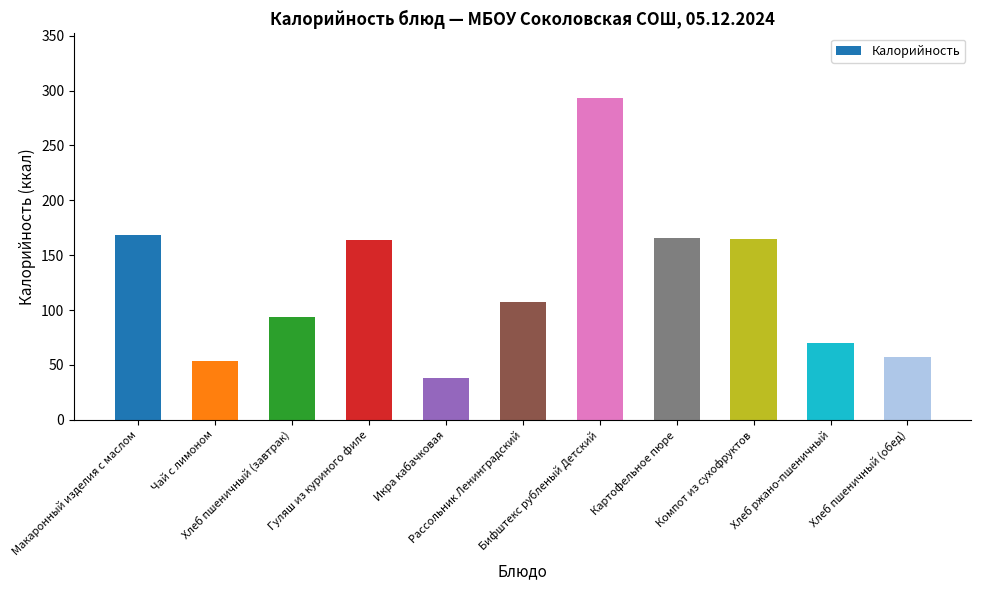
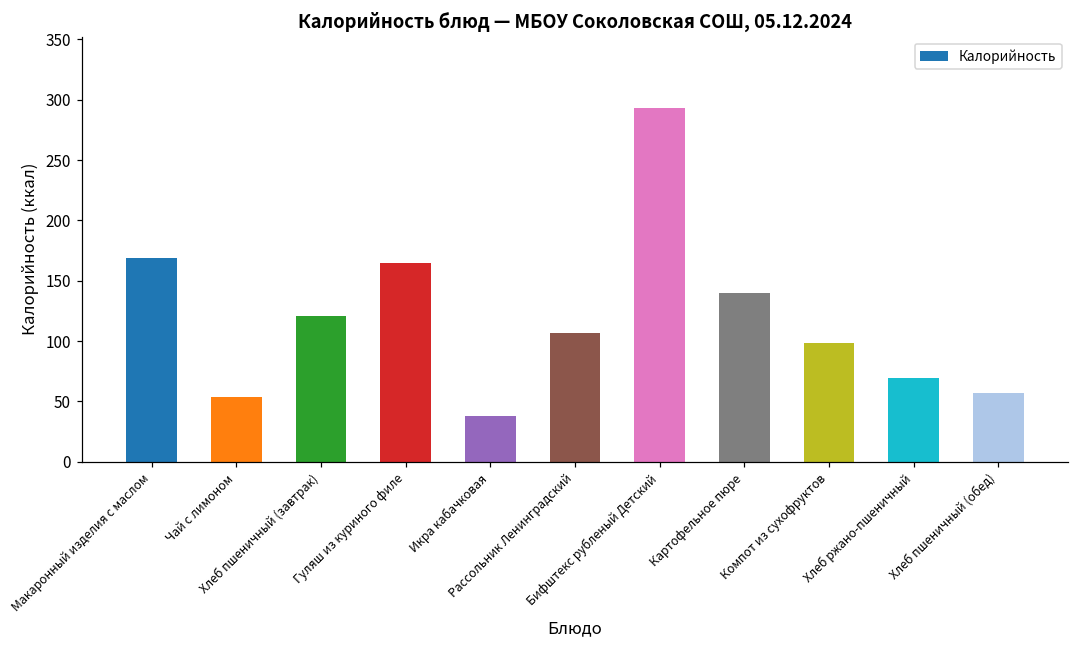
Хлеб пшеничный (завтрак): 94 -> 120
Картофельное пюре: 166 -> 140
Компот из сухофруктов: 164 -> 99
